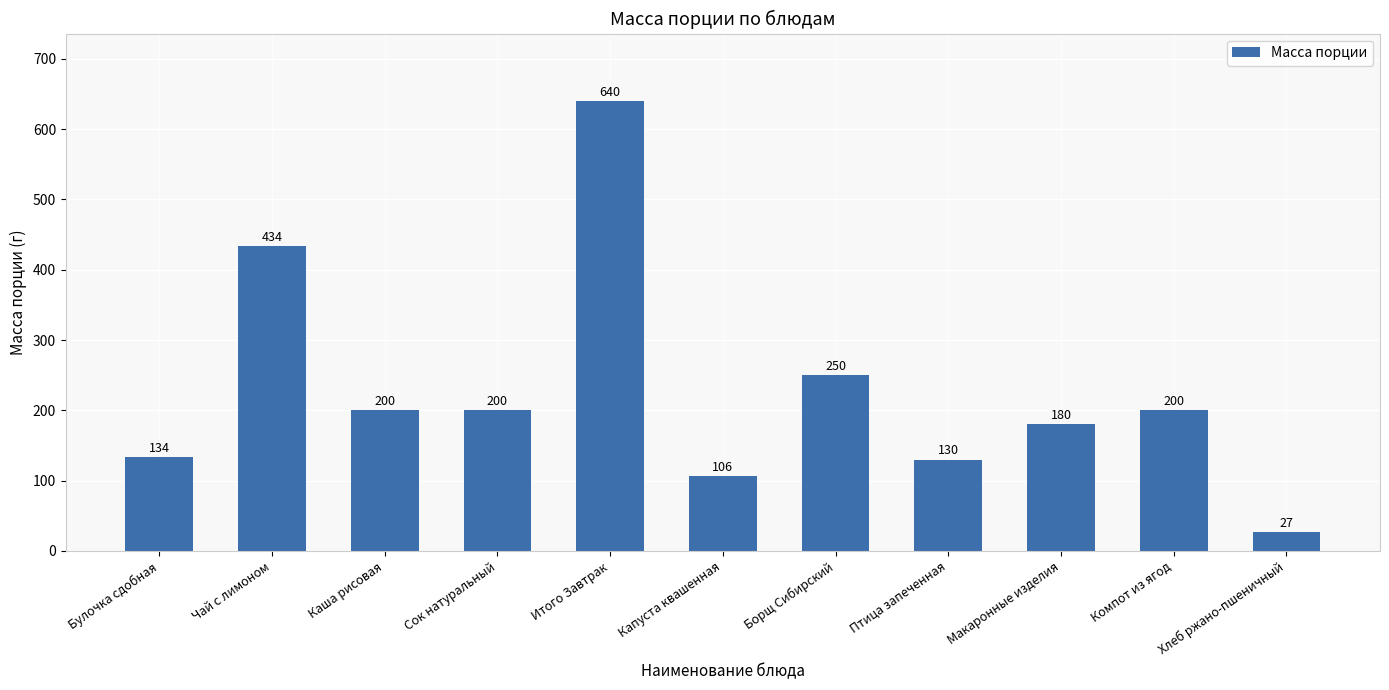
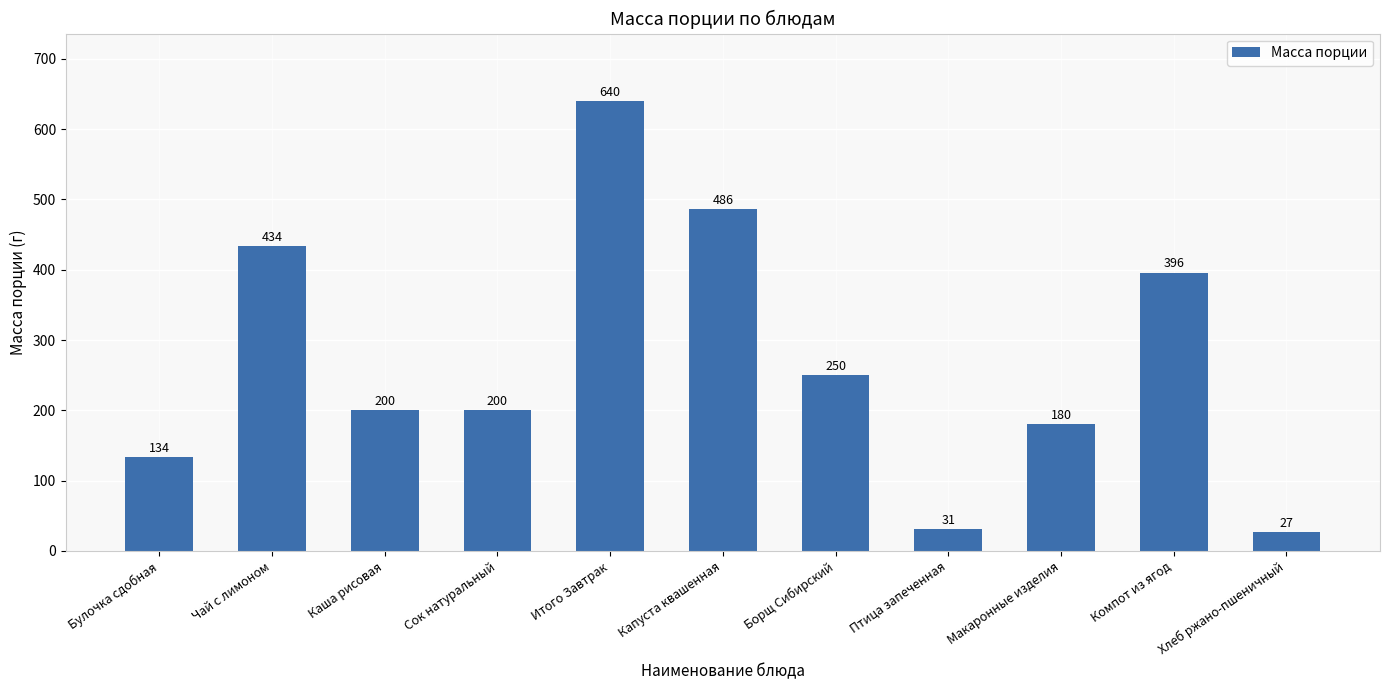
Капуста квашенная: 106 -> 486
Птица запеченная: 130 -> 31
Компот из ягод: 200 -> 396
